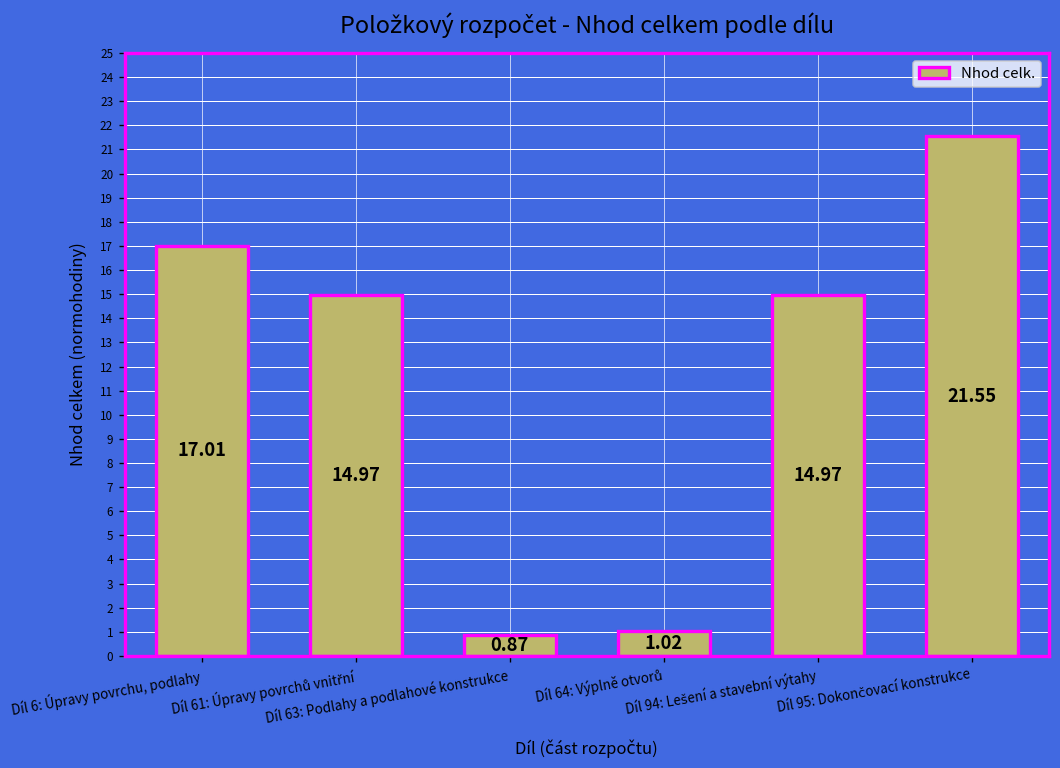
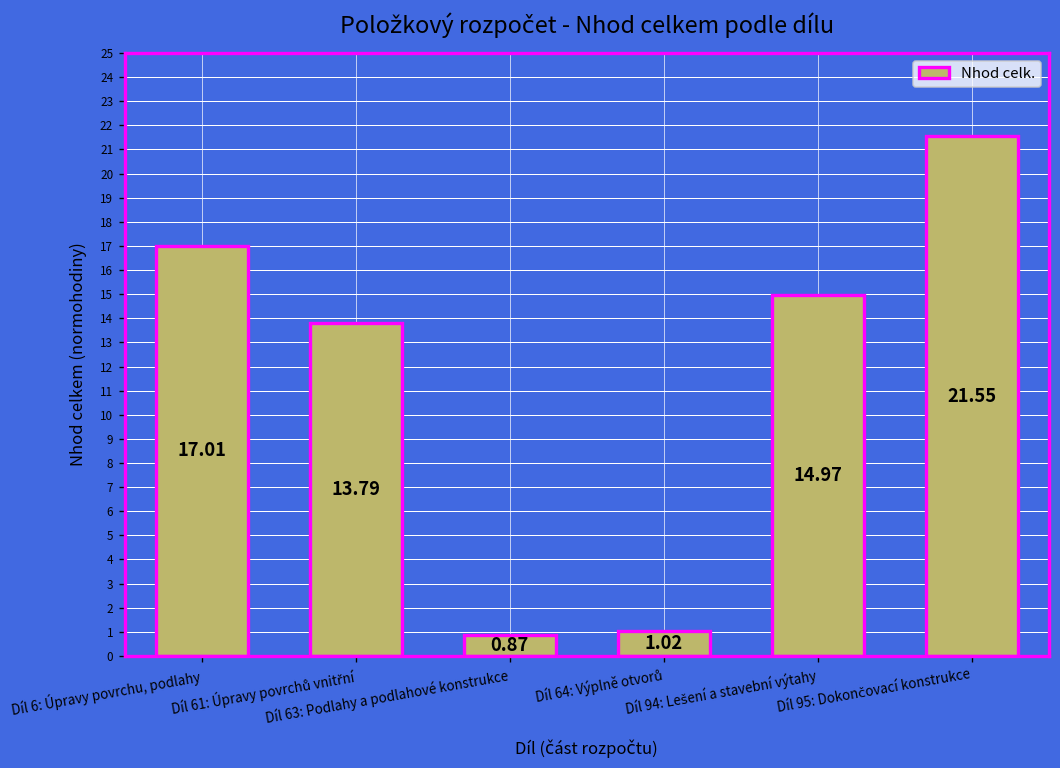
Díl 61: Úpravy povrchů vnitřní: 14.97 -> 13.79
